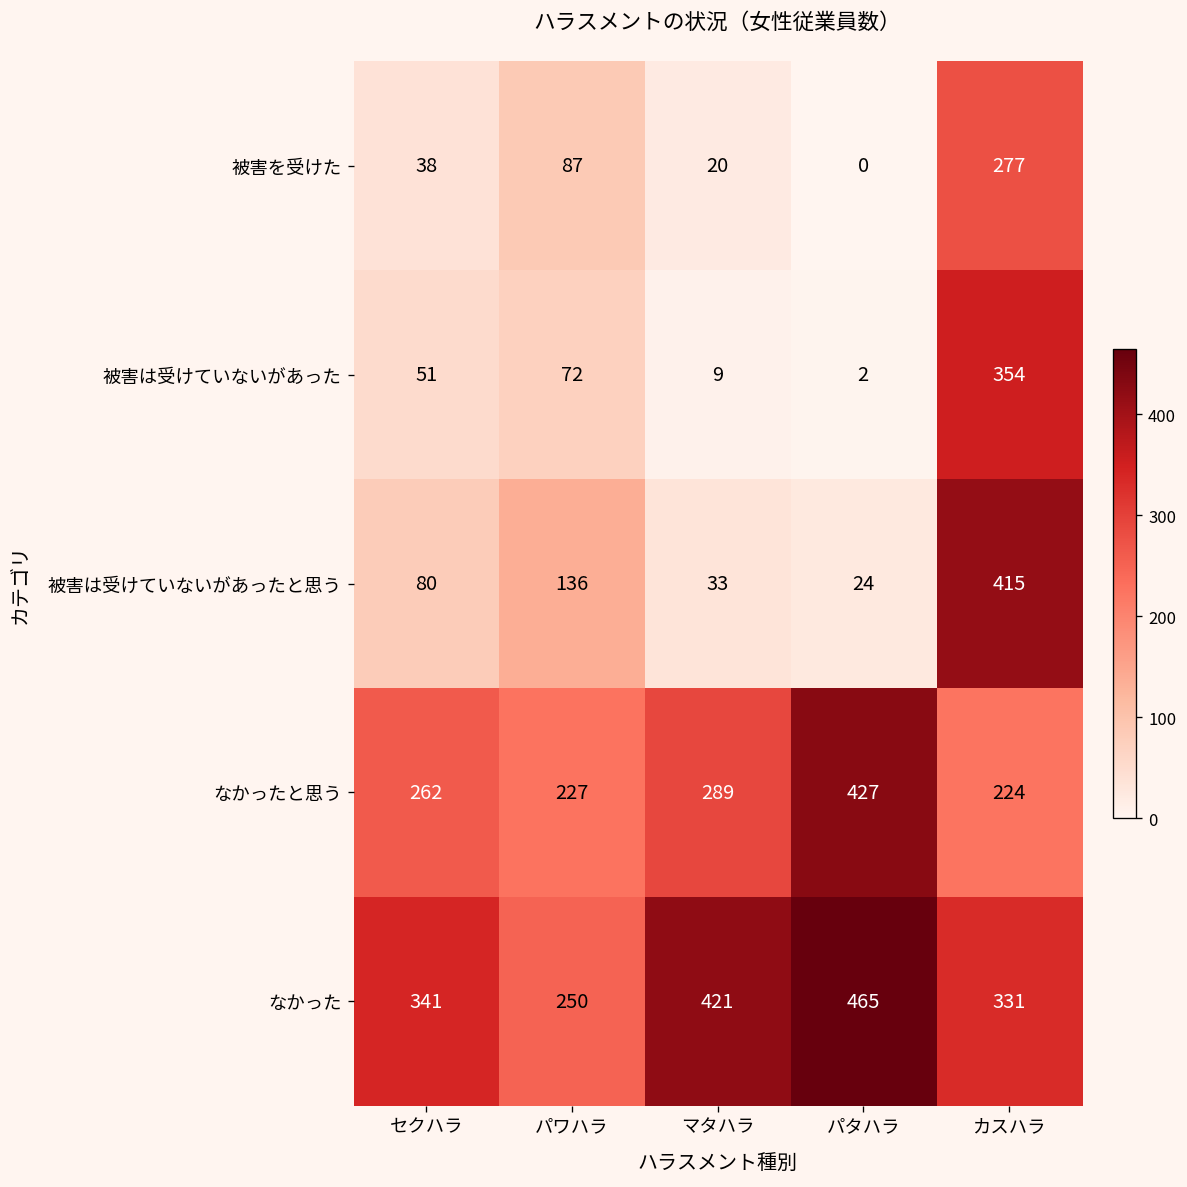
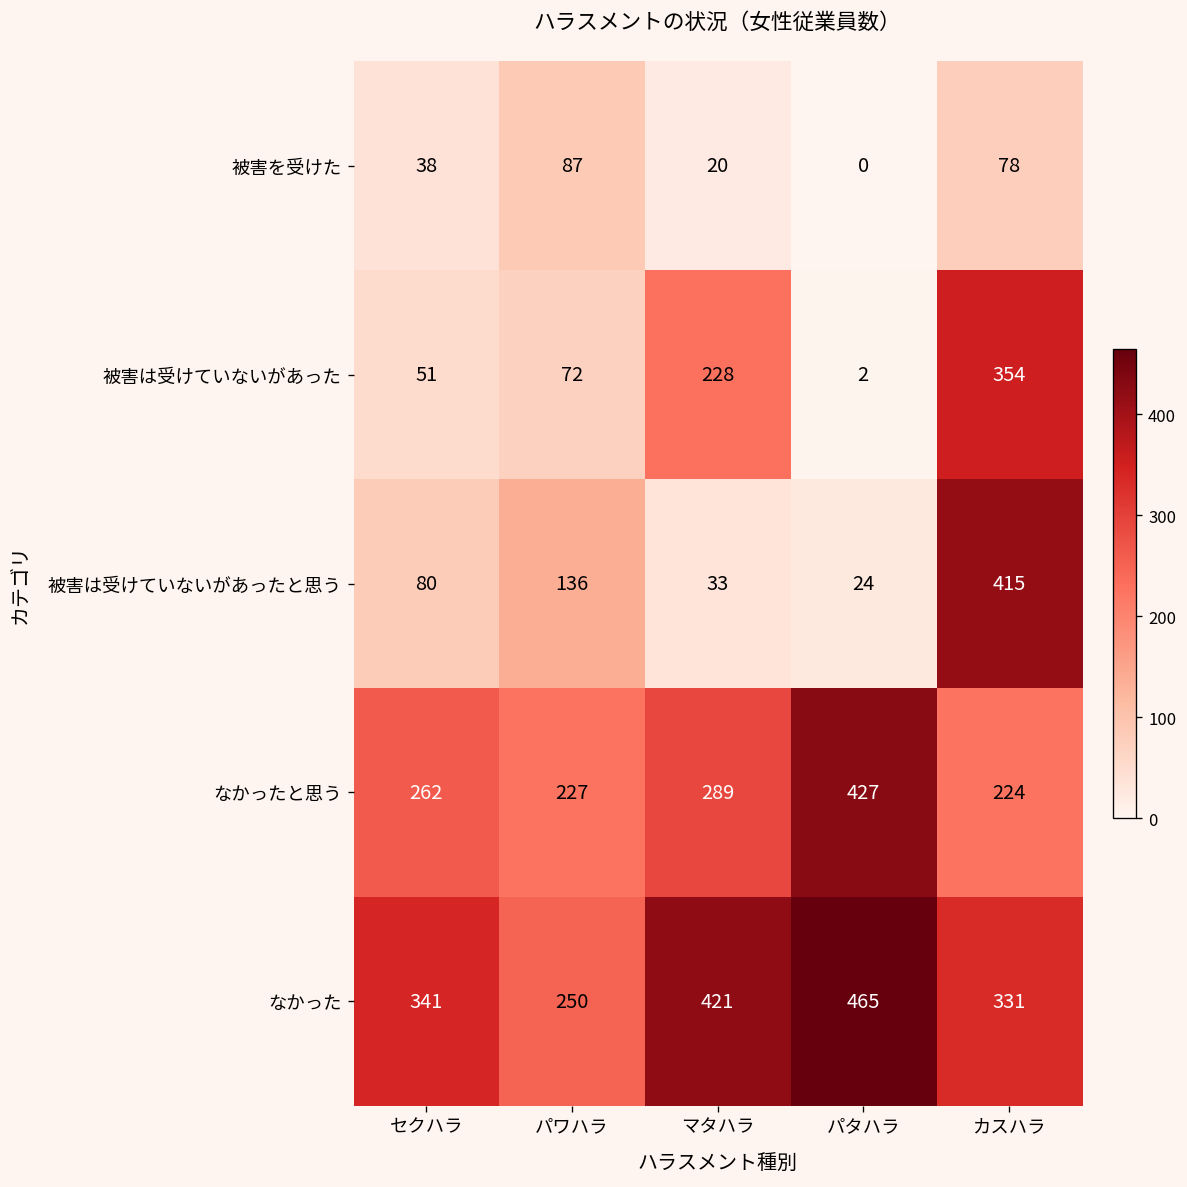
被害を受けた, カスハラ: 277 -> 78
被害は受けていないがあった, マタハラ: 9 -> 228
